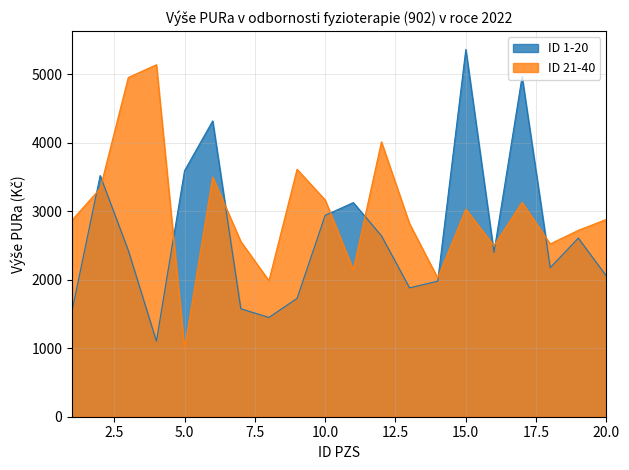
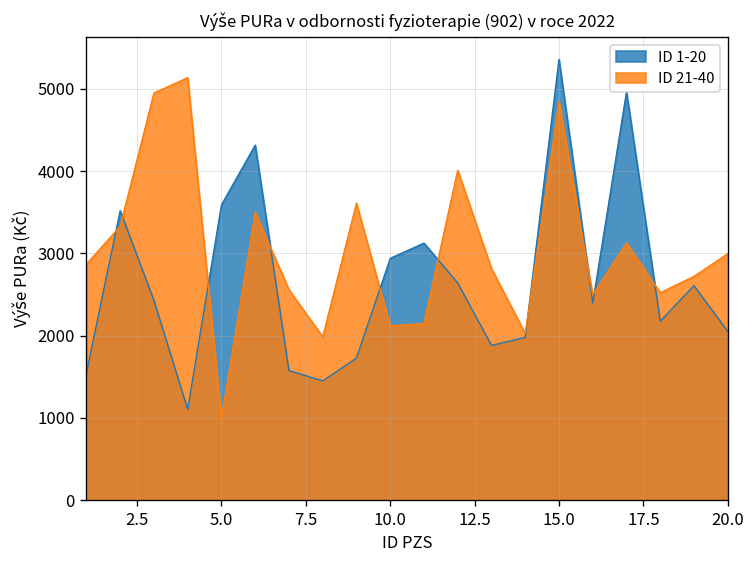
ID 21-40, 10.0: 3200 -> 2100
ID 21-40, 15.0: 3000 -> 4800
ID 21-40, 20.0: 2900 -> 3000
